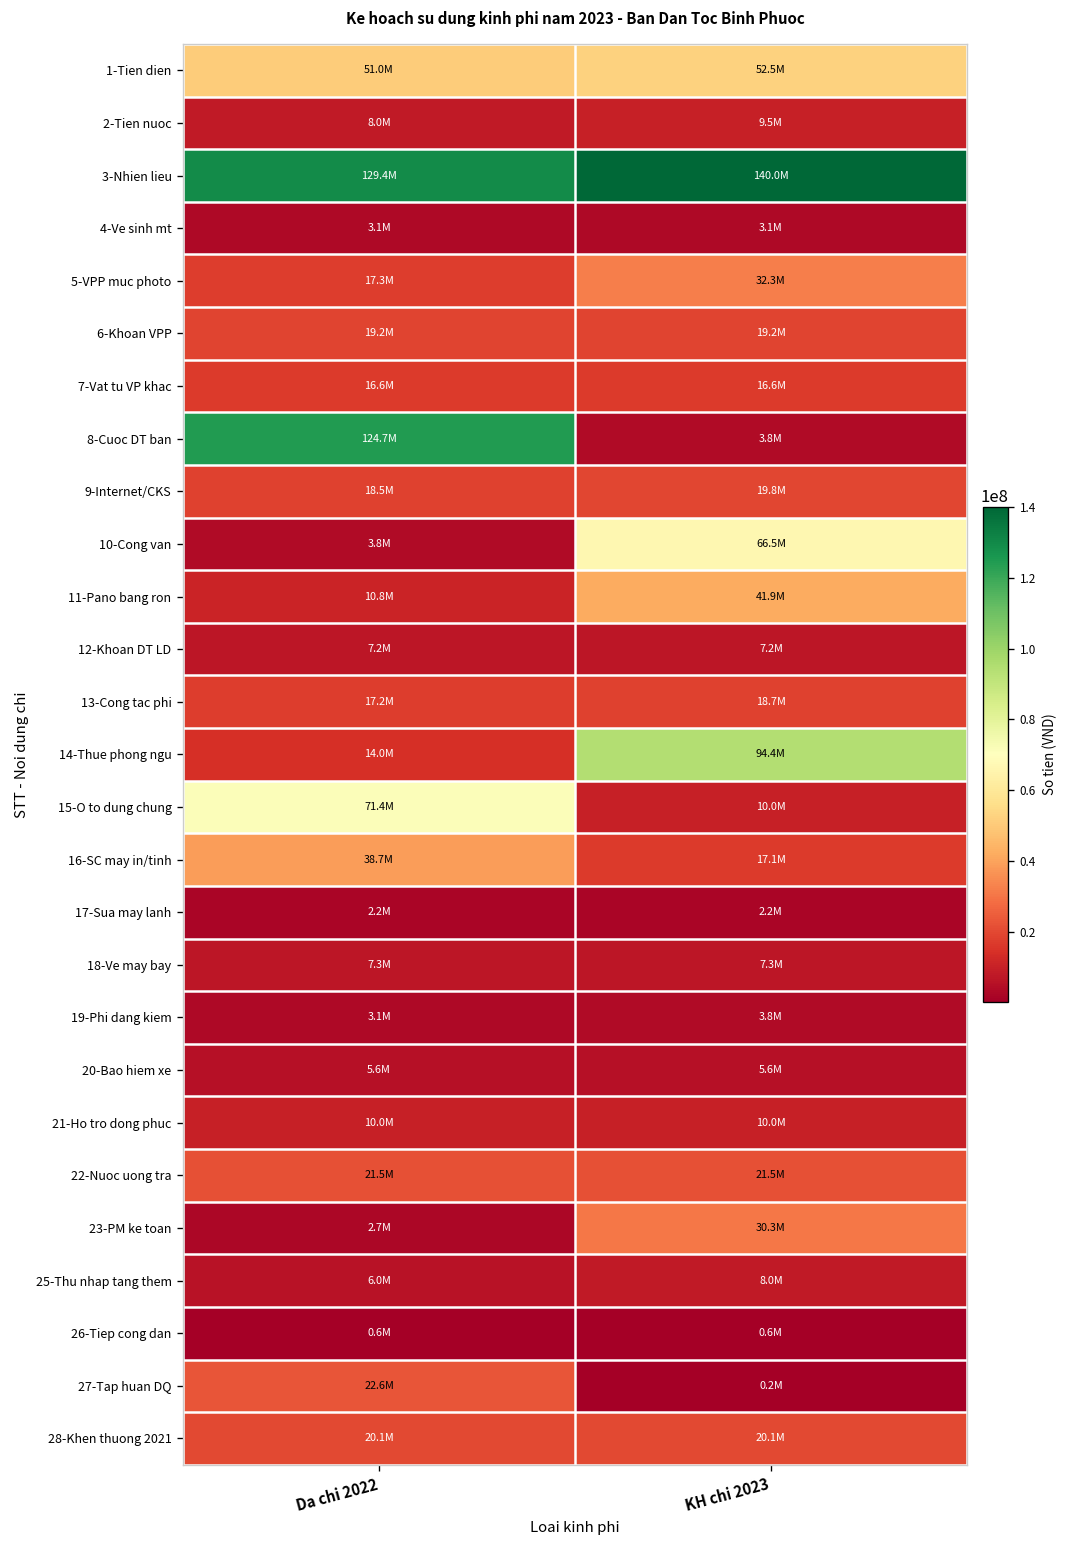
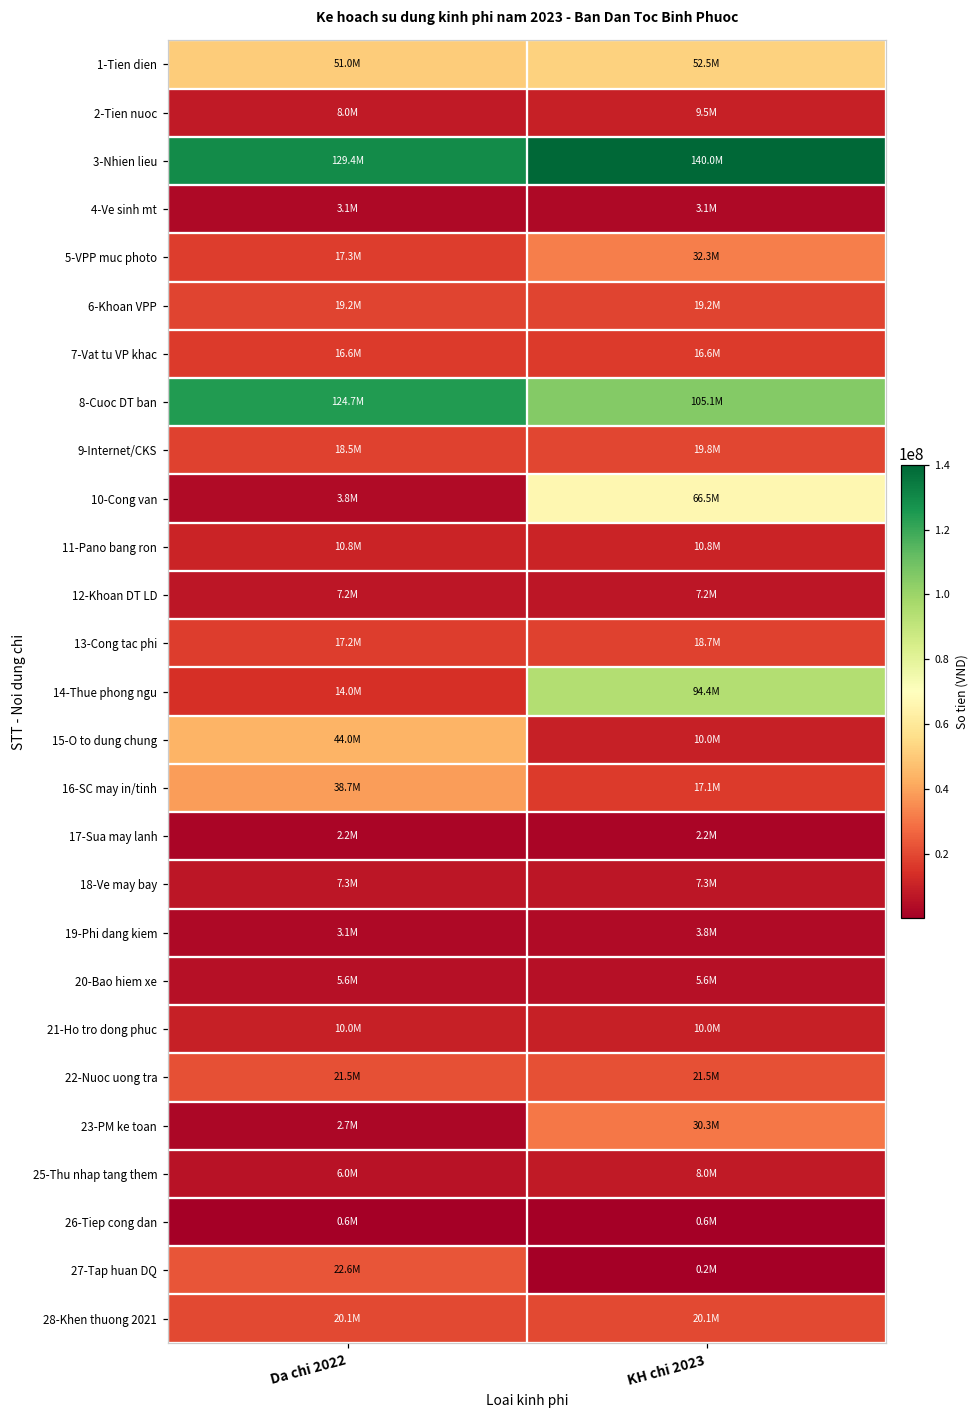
8-Cuoc DT ban, KH chi 2023: 3.8M -> 105.1M
11-Pano bang ron, KH chi 2023: 41.9M -> 10.8M
15-O to dung chung, Da chi 2022: 71.4M -> 44.0M
